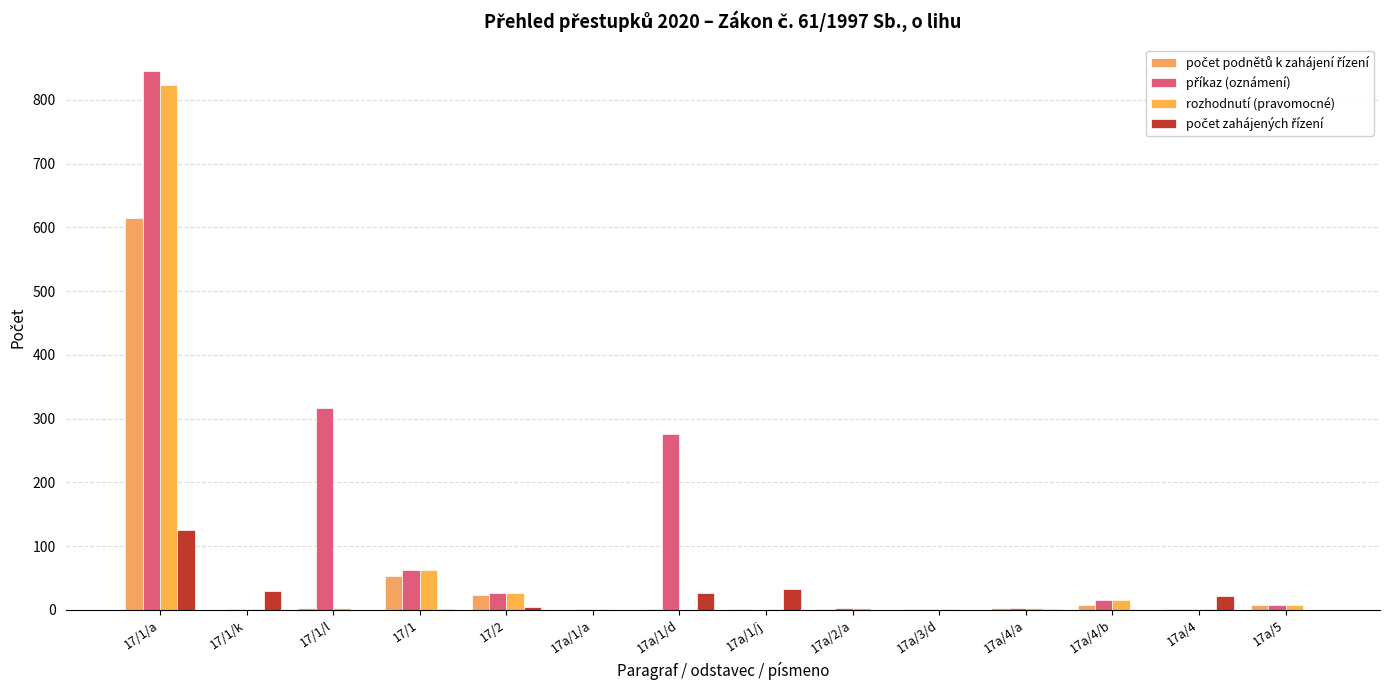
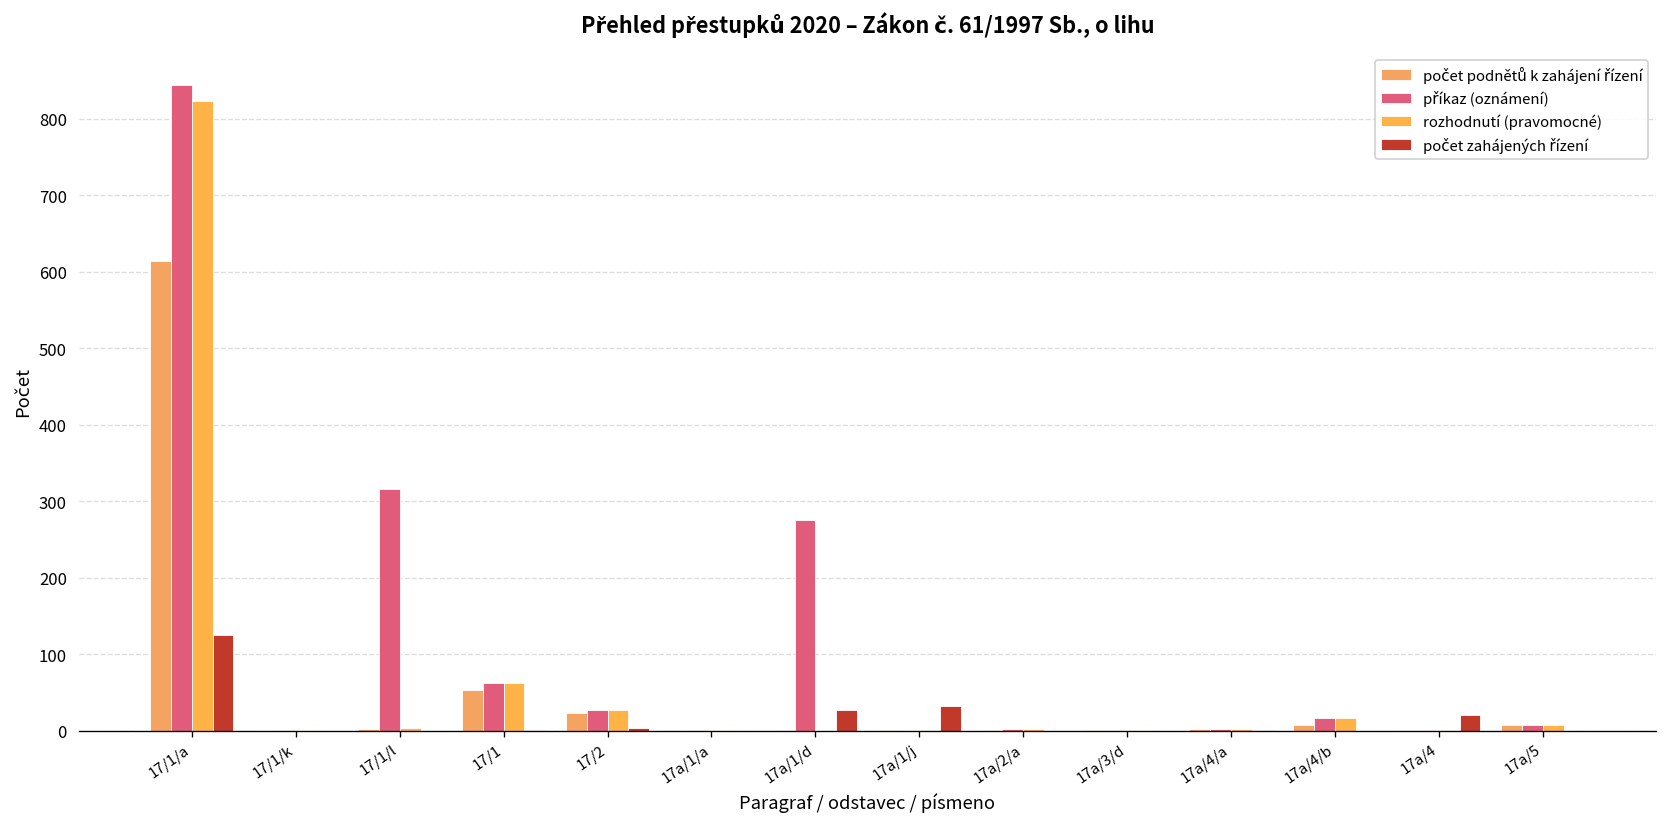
počet zahájených řízení, 17/1/k: 30 -> 0
